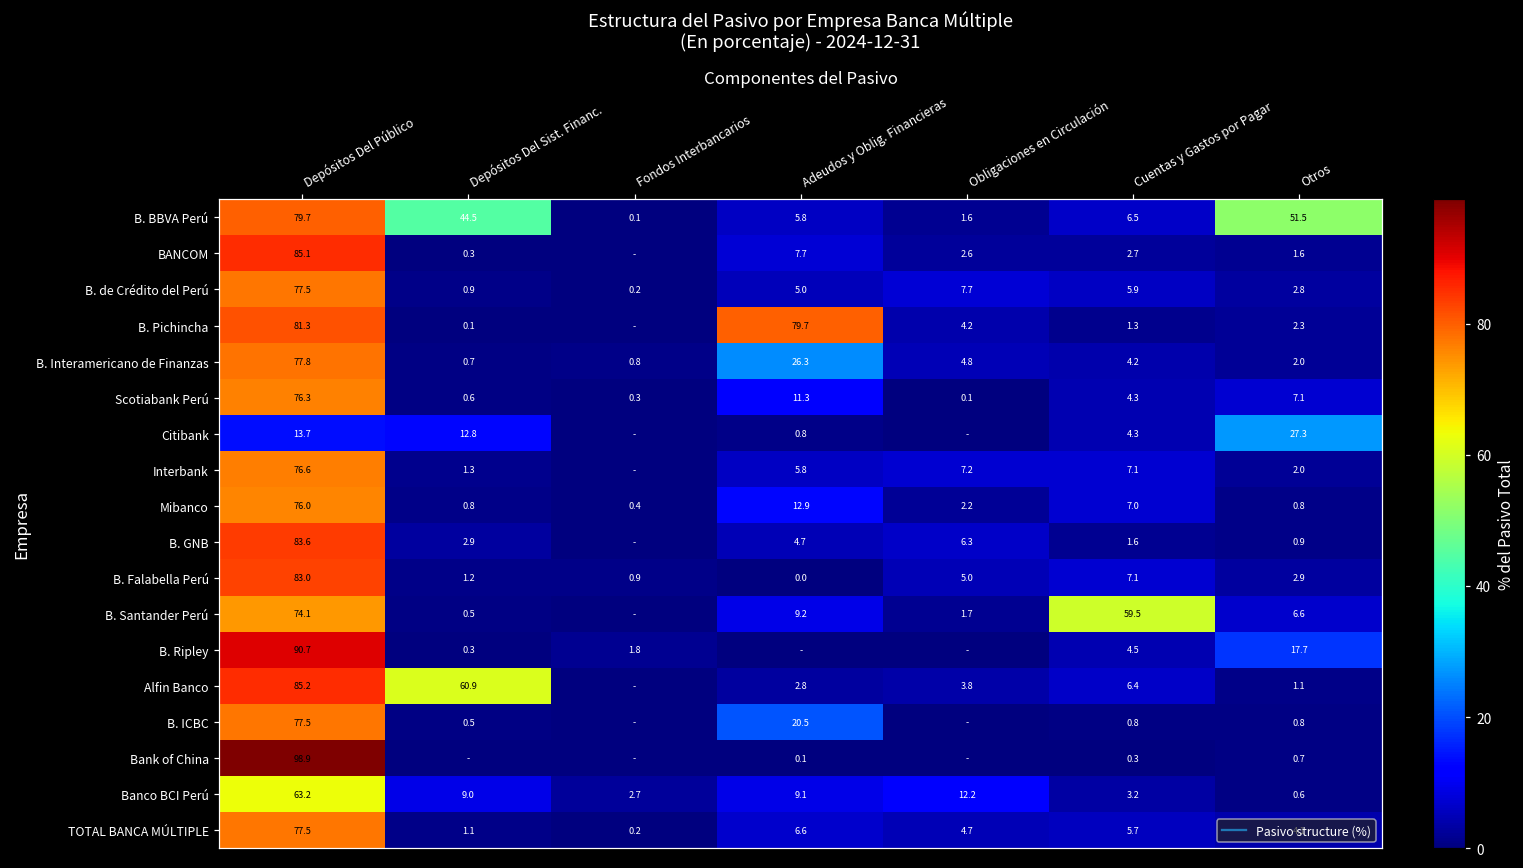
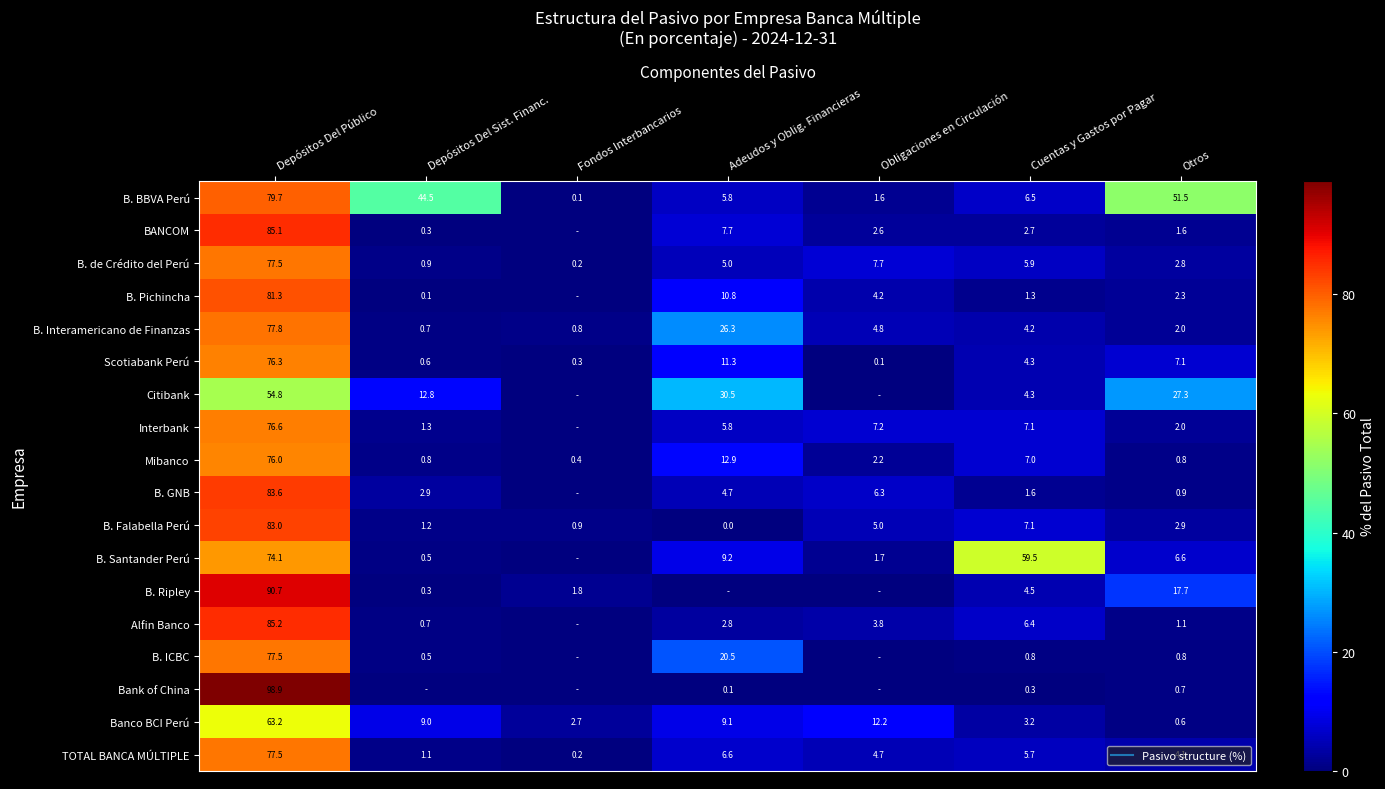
B. Pichincha, Adeudos y Oblig. Financieras: 79.7 -> 10.8
Citibank, Depósitos Del Público: 13.7 -> 54.8
Citibank, Adeudos y Oblig. Financieras: 0.8 -> 30.5
Alfin Banco, Depósitos Del Sist. Financ.: 60.9 -> 0.7
